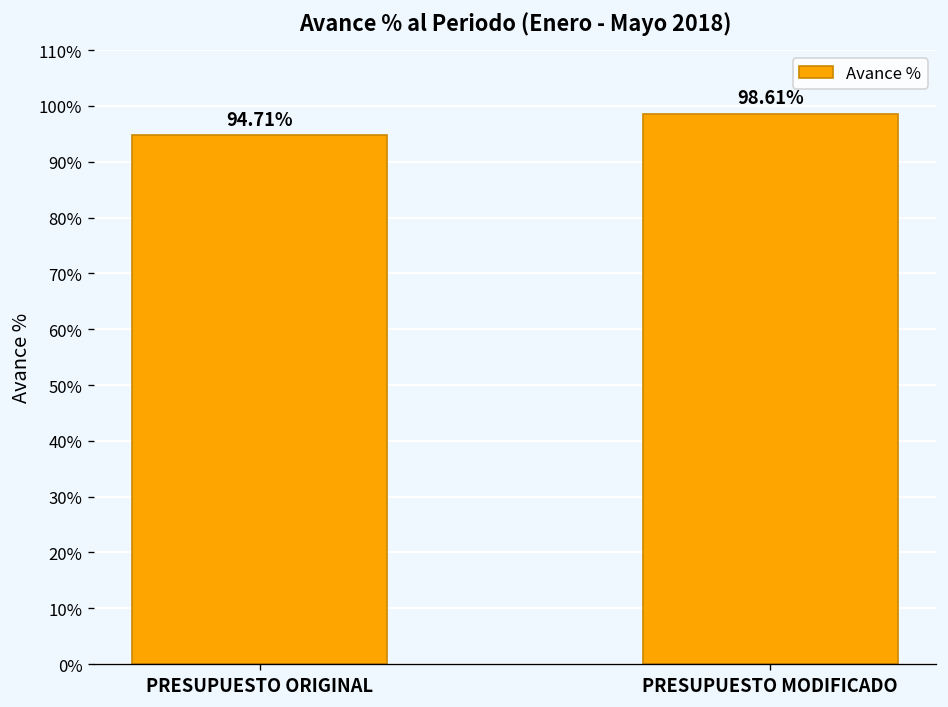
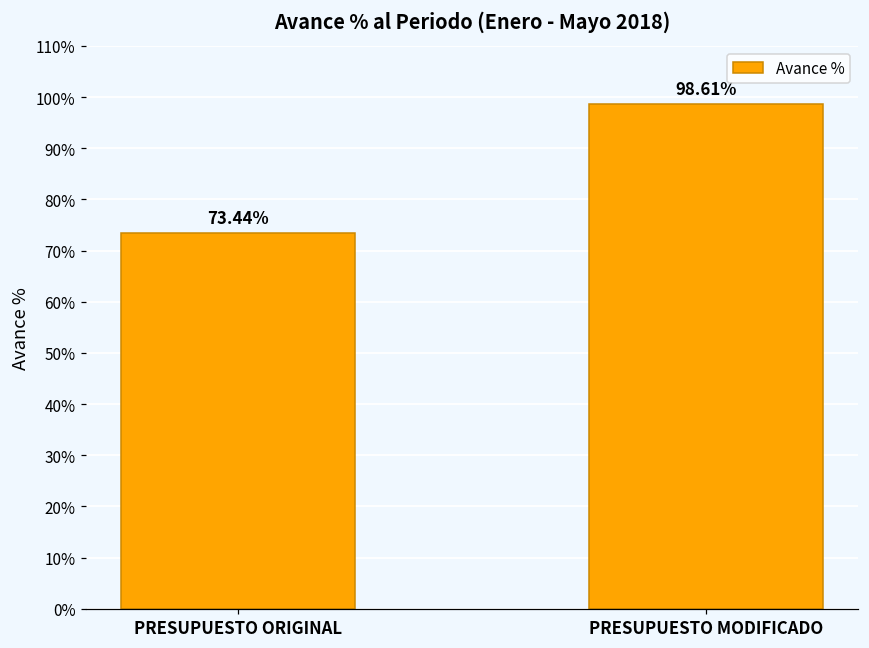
PRESUPUESTO ORIGINAL: 94.71% -> 73.44%
